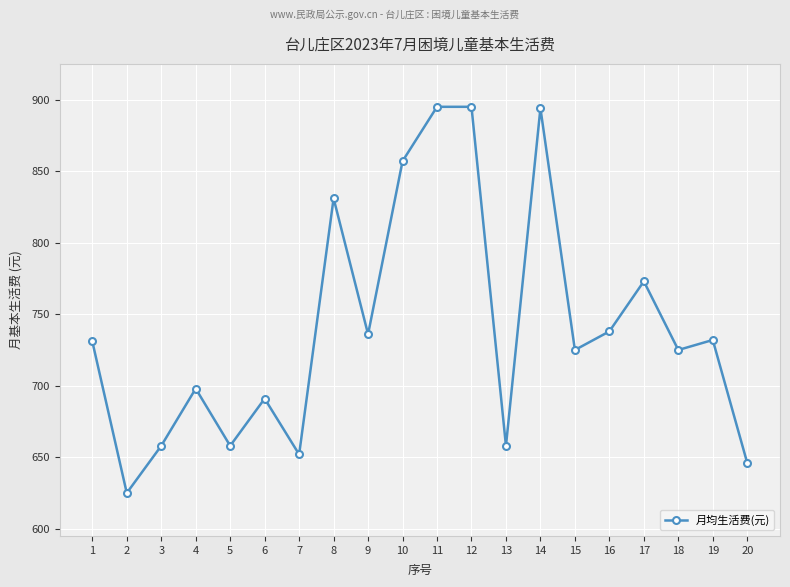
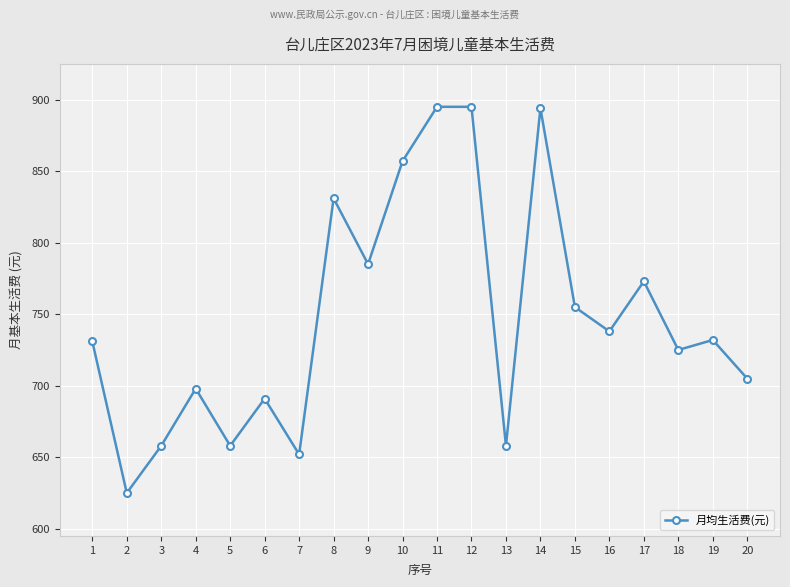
9: 736 -> 785
15: 725 -> 755
20: 646 -> 705
